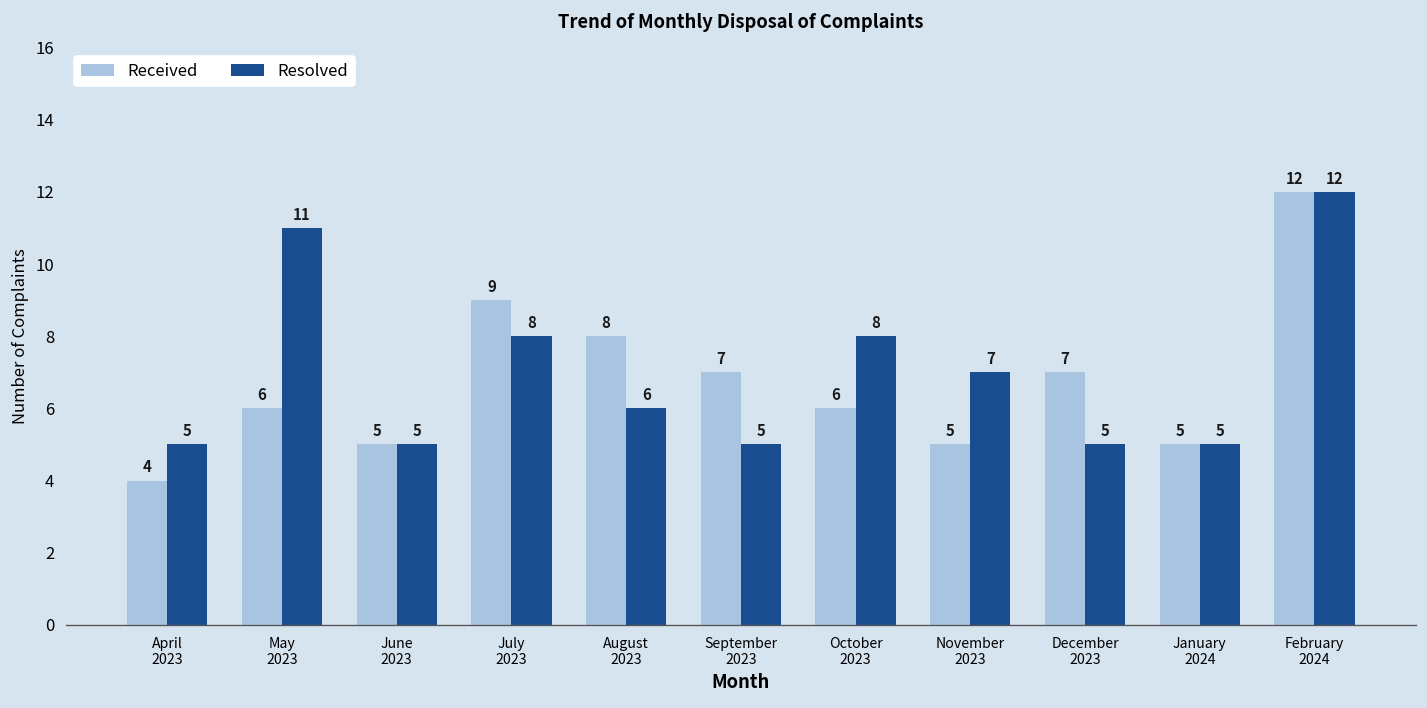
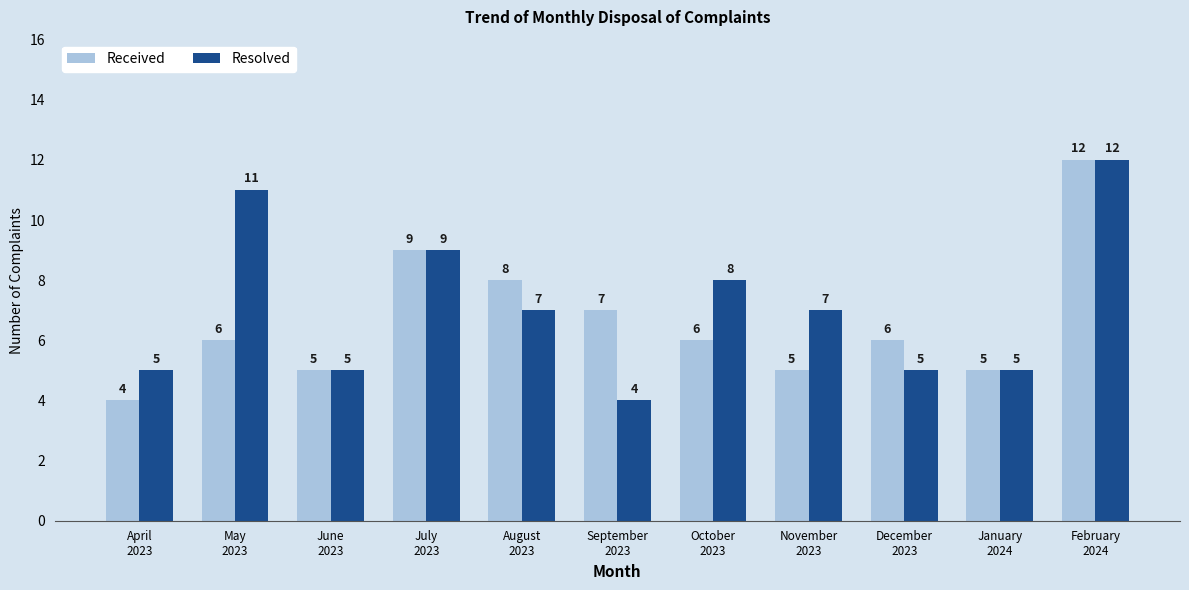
Resolved, July 2023: 8 -> 9
Resolved, August 2023: 6 -> 7
Resolved, September 2023: 5 -> 4
Received, December 2023: 7 -> 6
